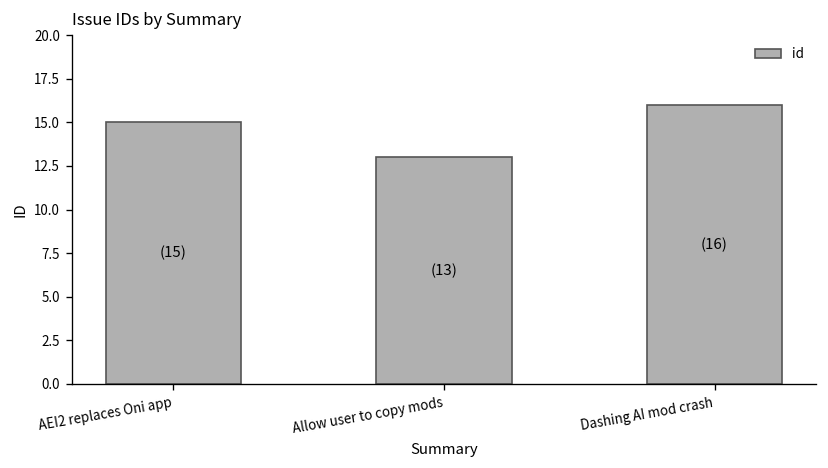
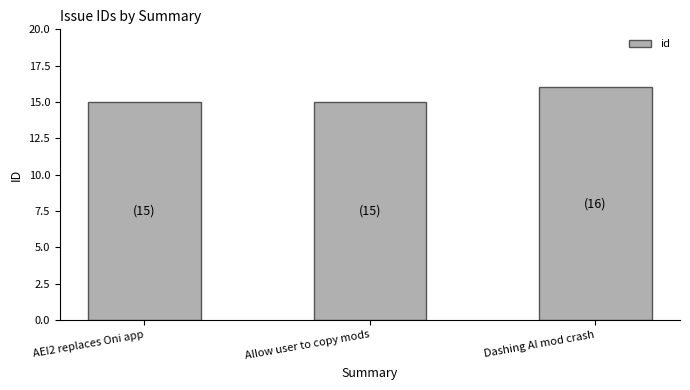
Allow user to copy mods: (13) -> (15)
